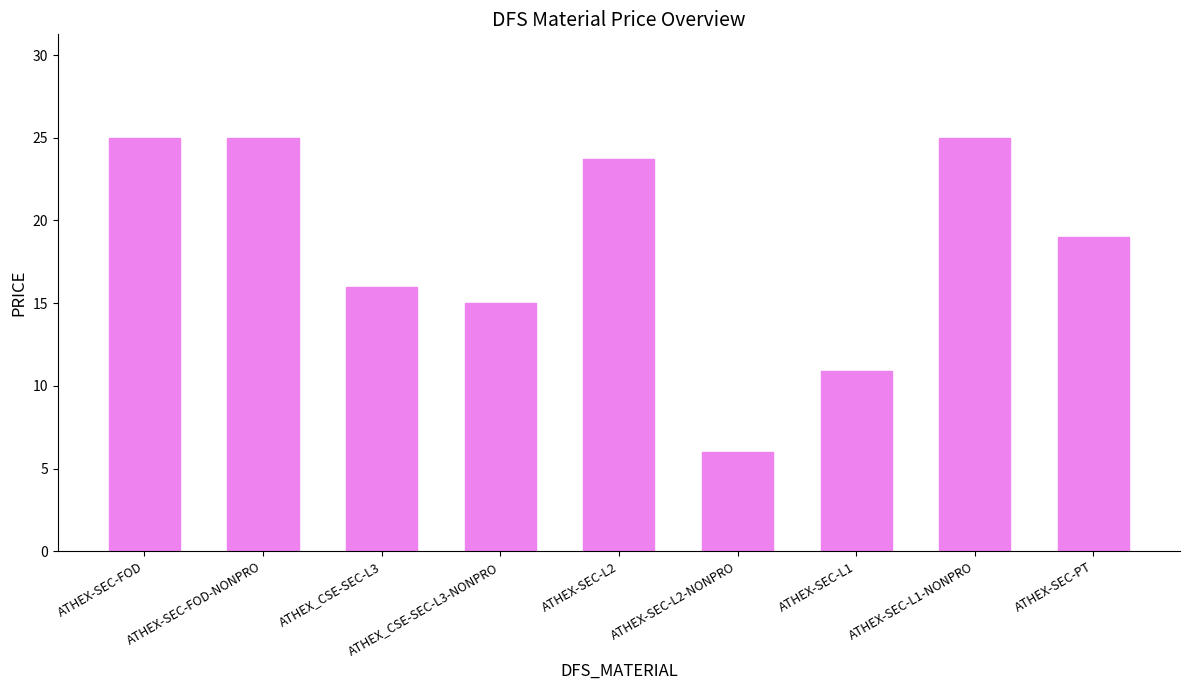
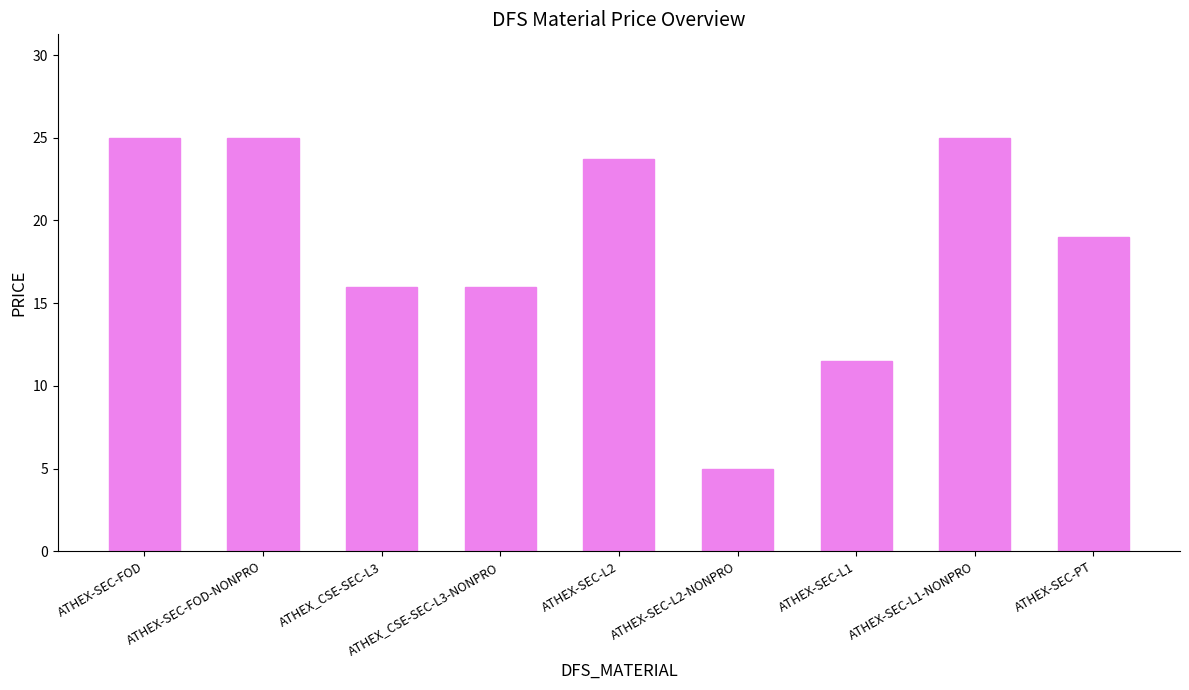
ATHEX_CSE-SEC-L3-NONPRO: 15 -> 16
ATHEX-SEC-L2-NONPRO: 6 -> 5
ATHEX-SEC-L1: 10.9 -> 11.5
